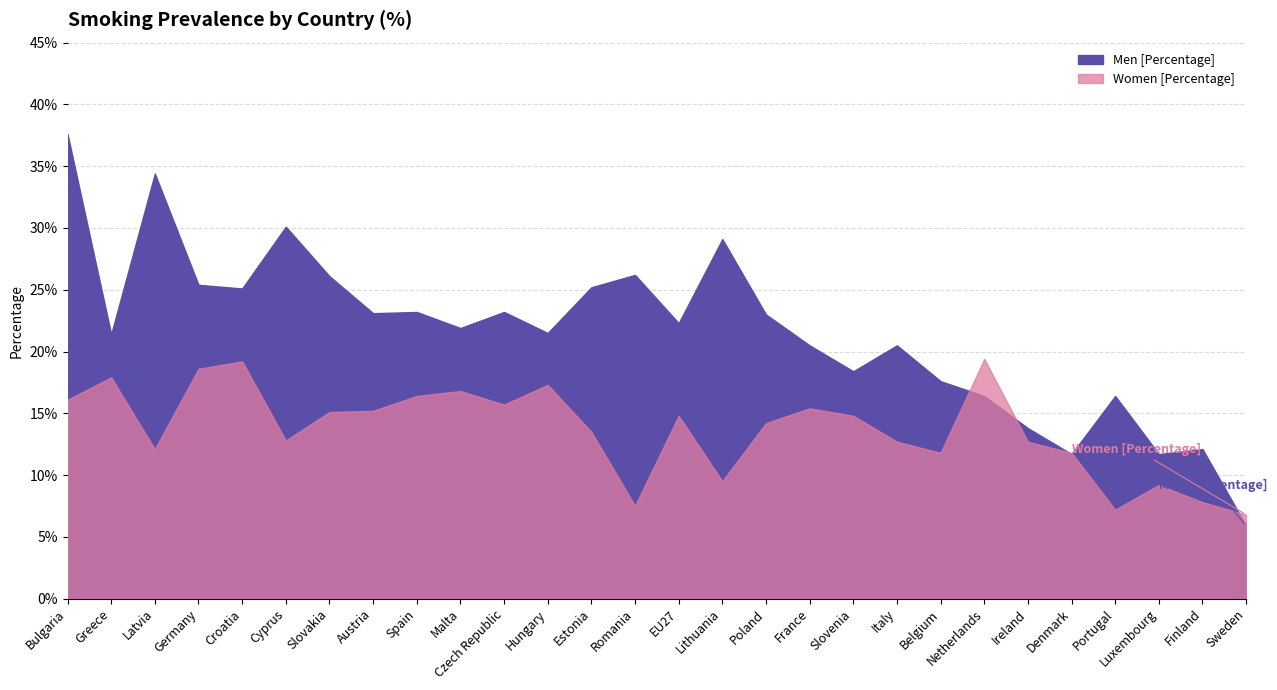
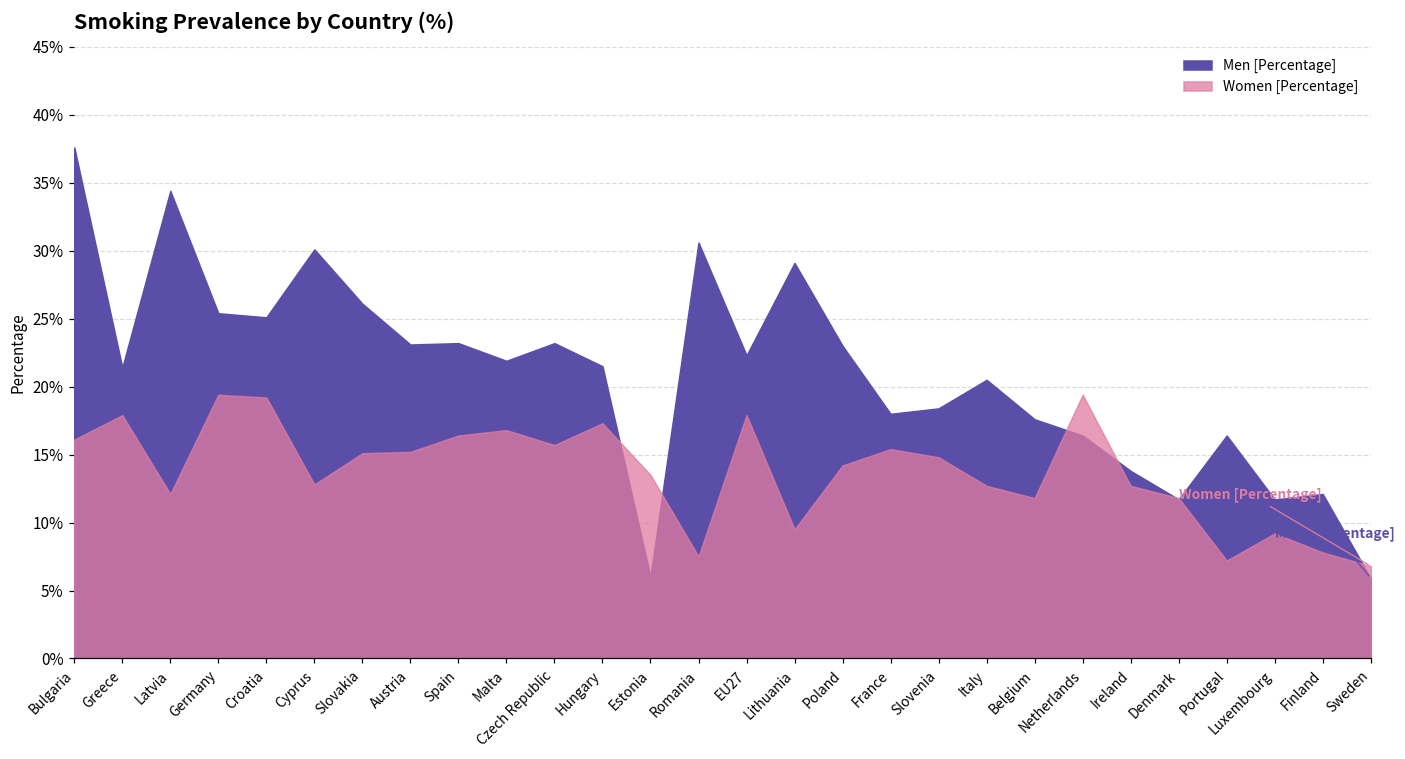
Women [Percentage], Germany: 18.6% -> 19.4%
Men [Percentage], Estonia: 25.2% -> 6.0%
Men [Percentage], Romania: 26.2% -> 30.6%
Women [Percentage], EU27: 14.8% -> 17.9%
Men [Percentage], France: 20.5% -> 18.0%
